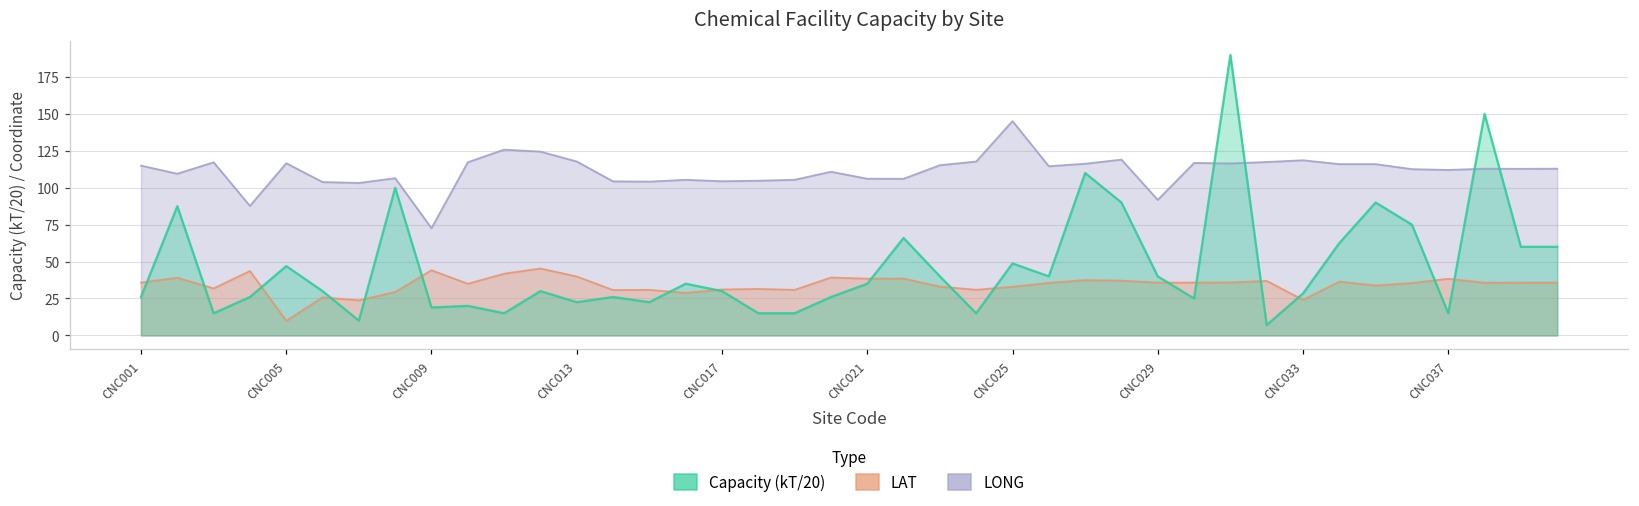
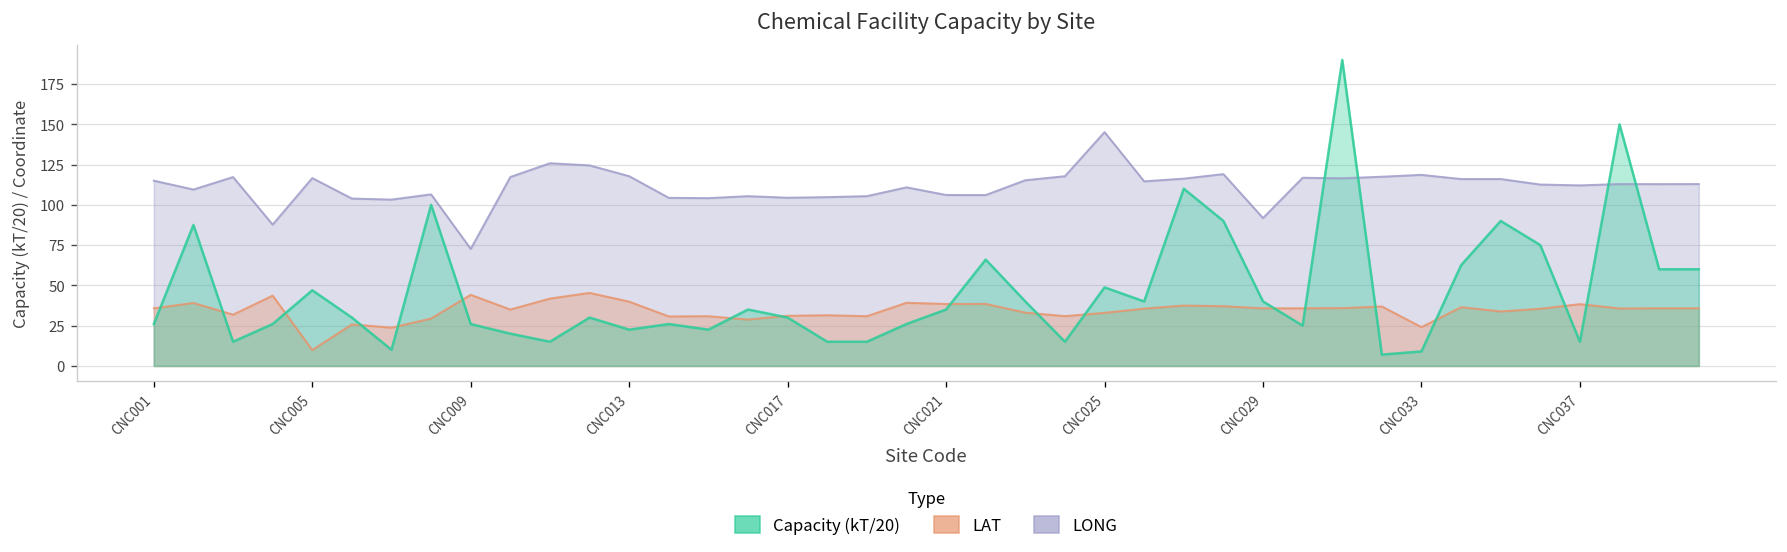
Capacity (kT/20), CNC009: 19 -> 26
Capacity (kT/20), CNC033: 28 -> 9
